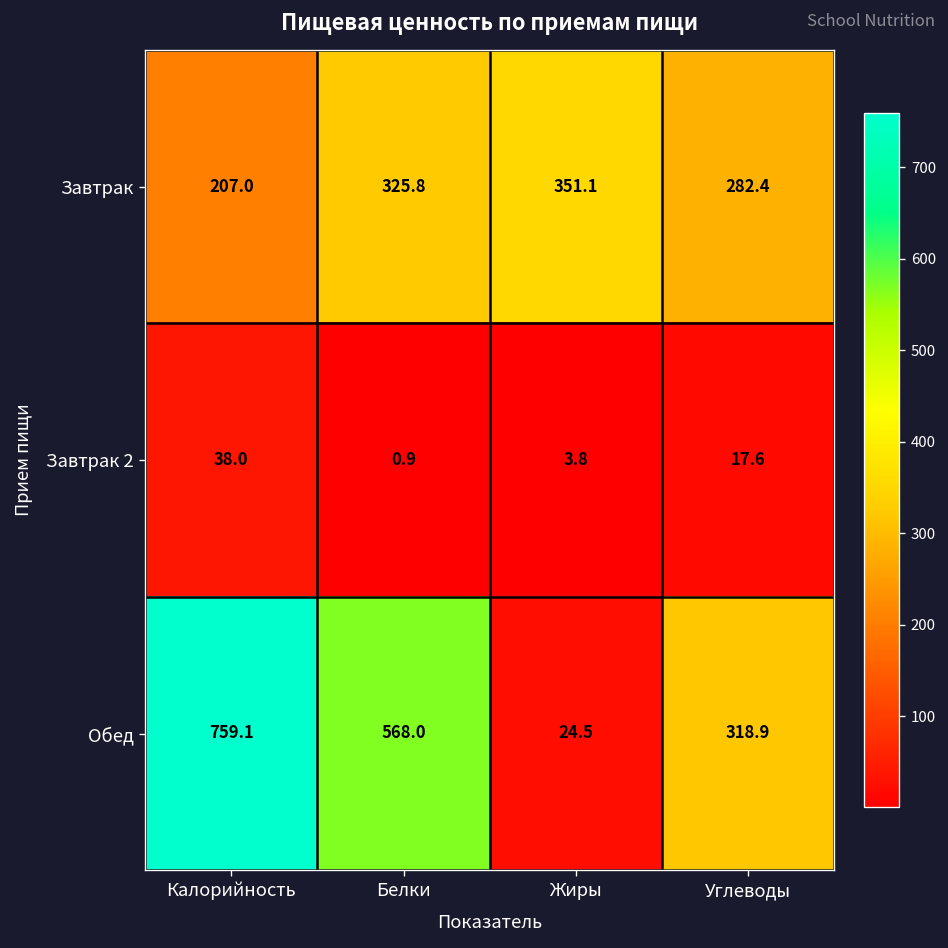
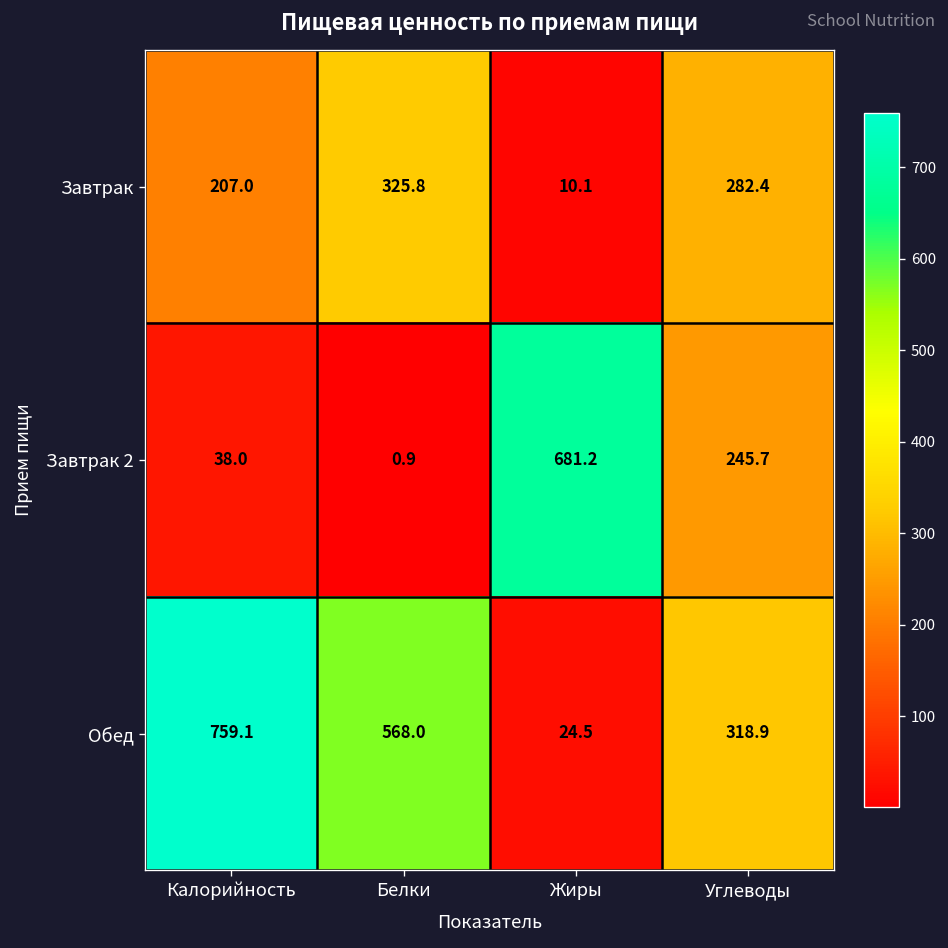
Завтрак, Жиры: 351.1 -> 10.1
Завтрак 2, Жиры: 3.8 -> 681.2
Завтрак 2, Углеводы: 17.6 -> 245.7
